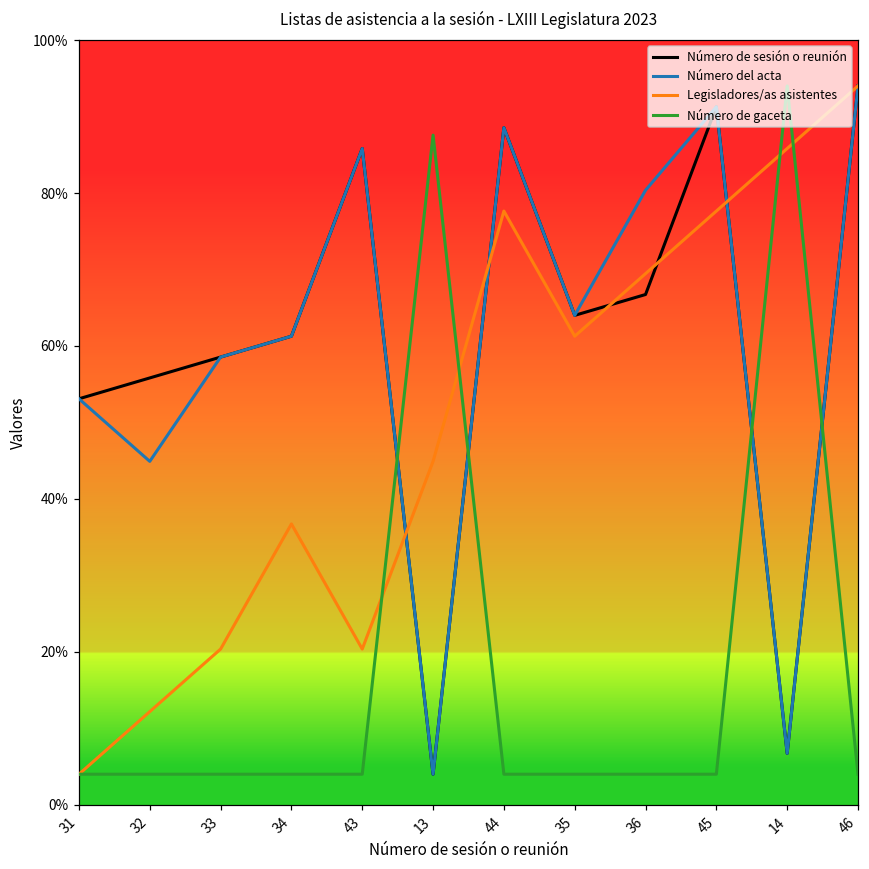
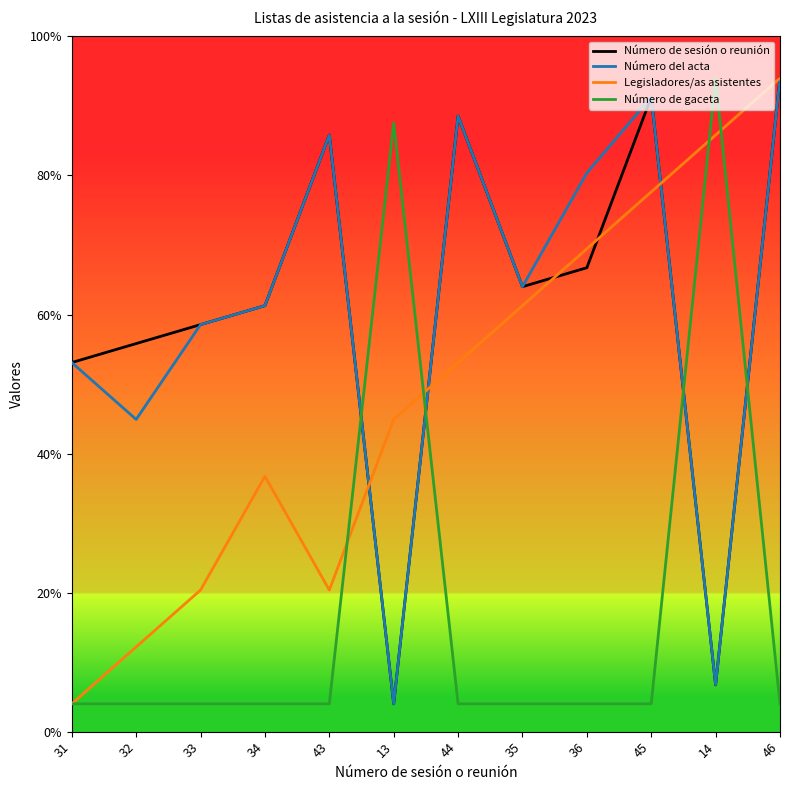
Legisladores/as asistentes, 44: 78% -> 53%
